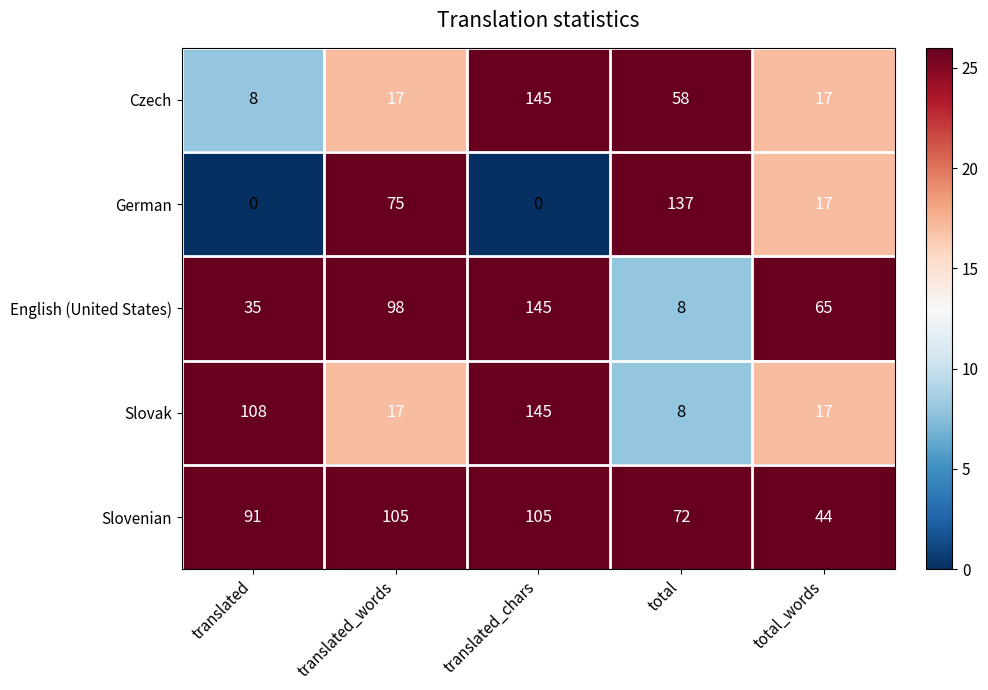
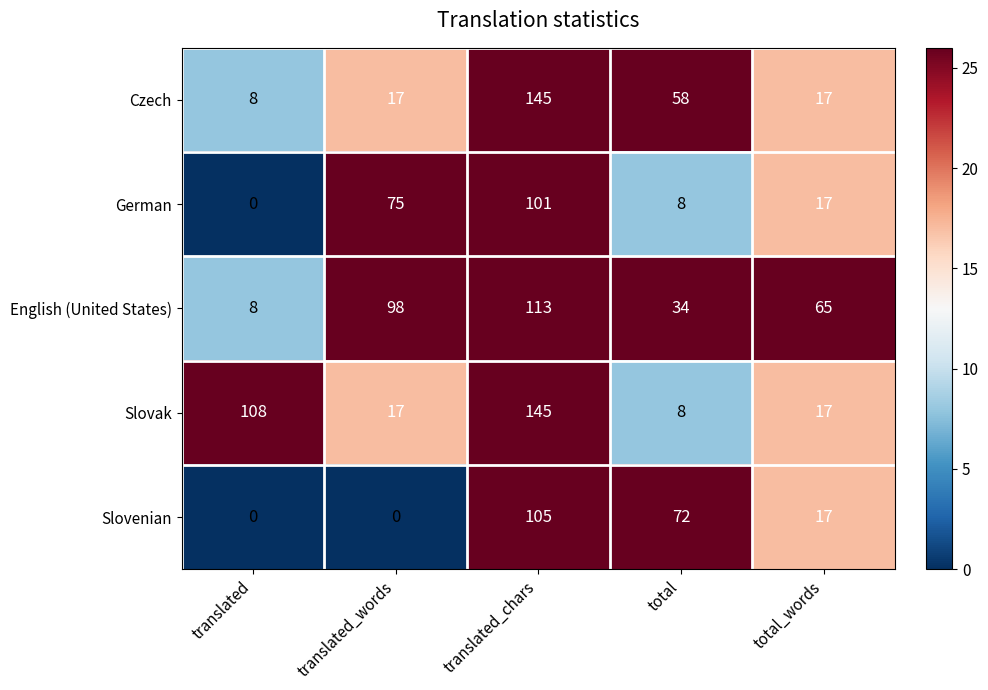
German, translated_chars: 0 -> 101
German, total: 137 -> 8
English (United States), translated: 35 -> 8
English (United States), translated_chars: 145 -> 113
English (United States), total: 8 -> 34
Slovenian, translated: 91 -> 0
Slovenian, translated_words: 105 -> 0
Slovenian, total_words: 44 -> 17
